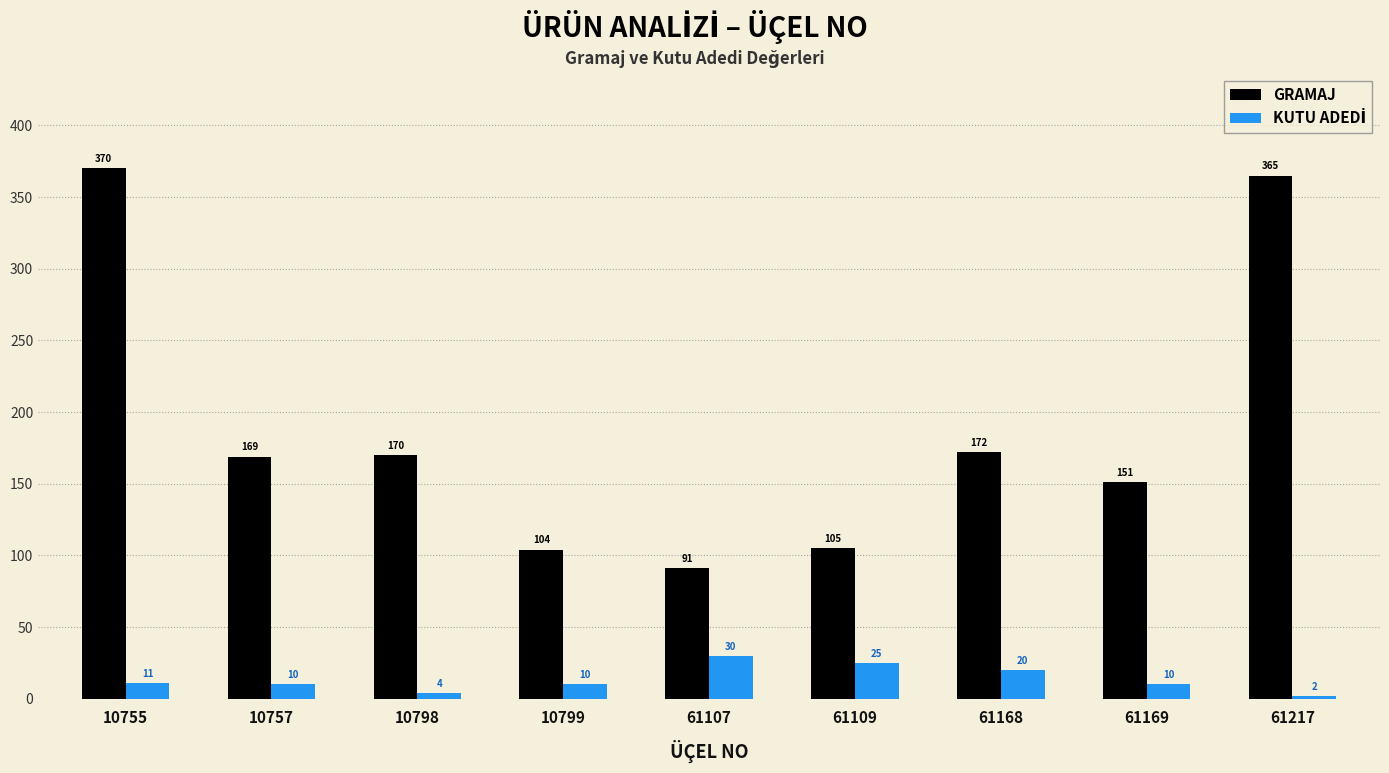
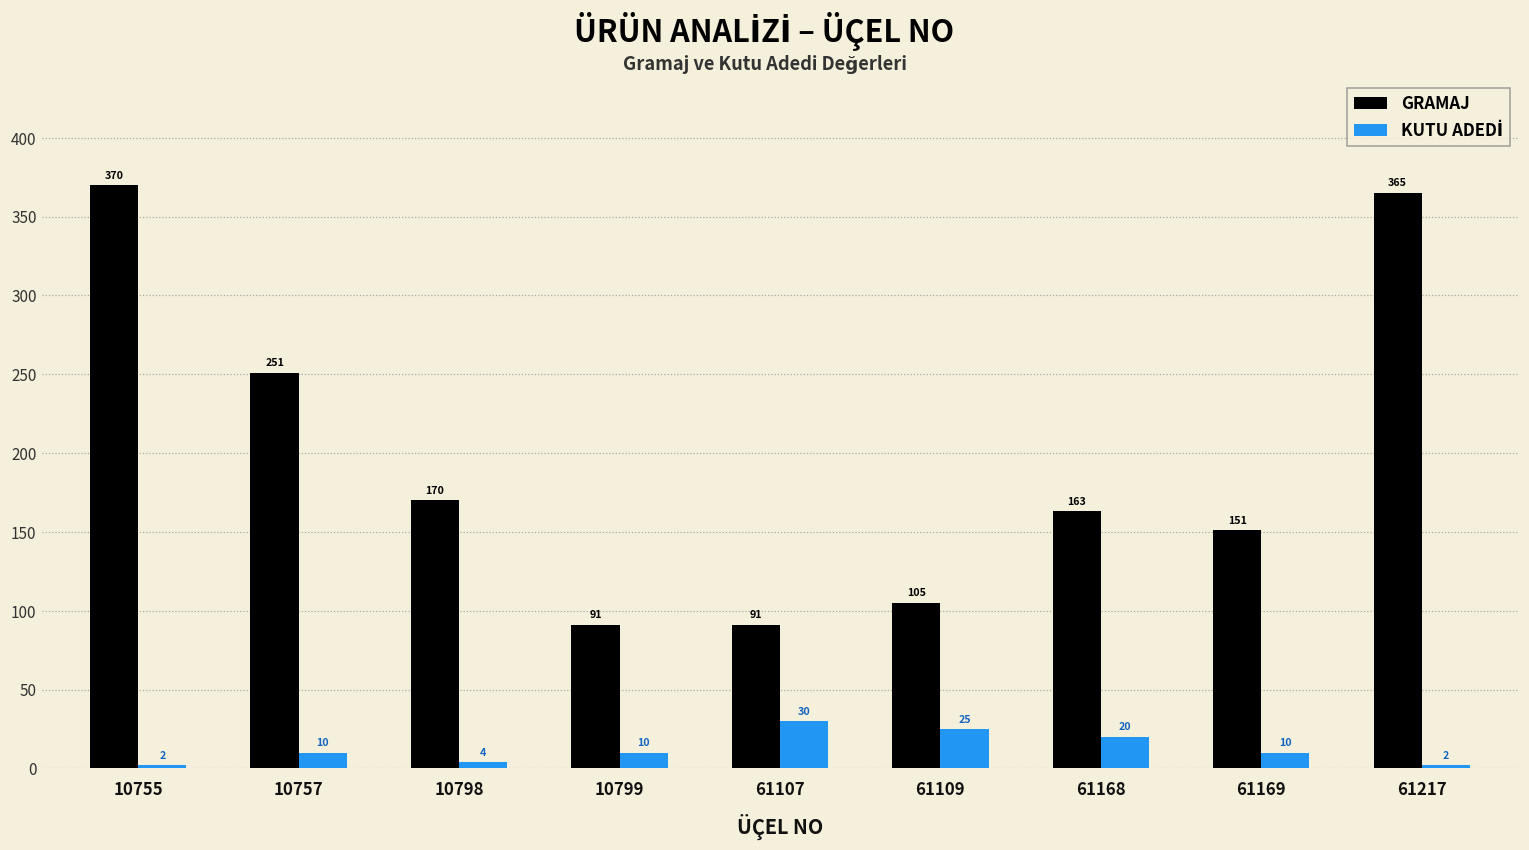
KUTU ADEDİ, 10755: 11 -> 2
GRAMAJ, 10757: 169 -> 251
GRAMAJ, 10799: 104 -> 91
GRAMAJ, 61168: 172 -> 163
